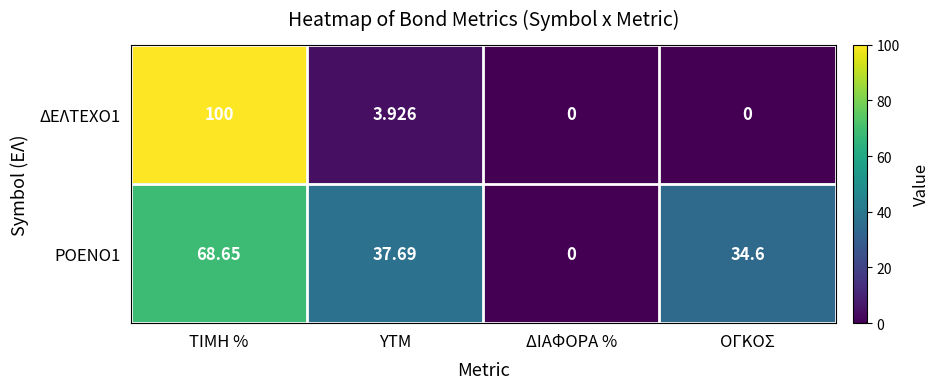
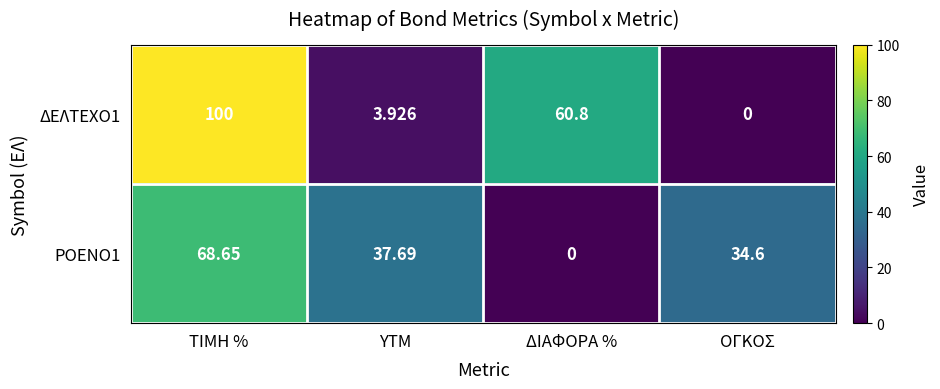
ΔΕΛΤΕΧΟ1, ΔΙΑΦΟΡΑ %: 0 -> 60.8
